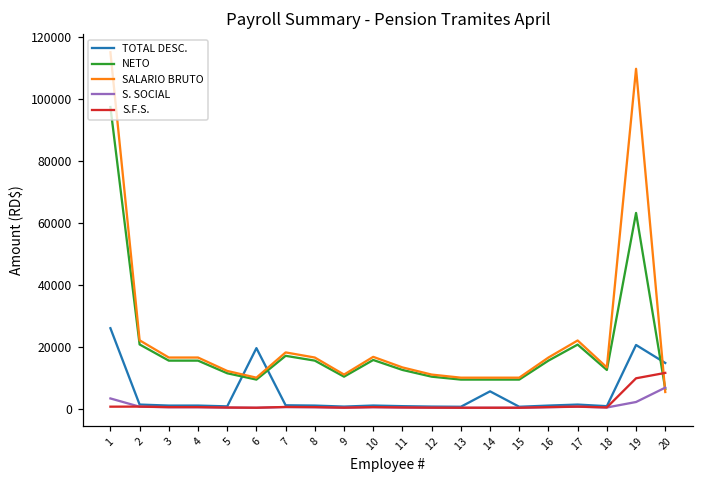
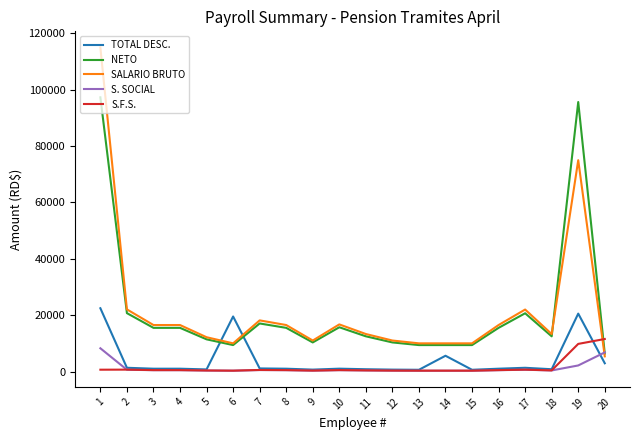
TOTAL DESC., 1: 26000 -> 22000
S. SOCIAL, 1: 3000 -> 8000
NETO, 19: 63000 -> 96000
SALARIO BRUTO, 19: 110000 -> 75000
TOTAL DESC., 20: 15000 -> 3000
